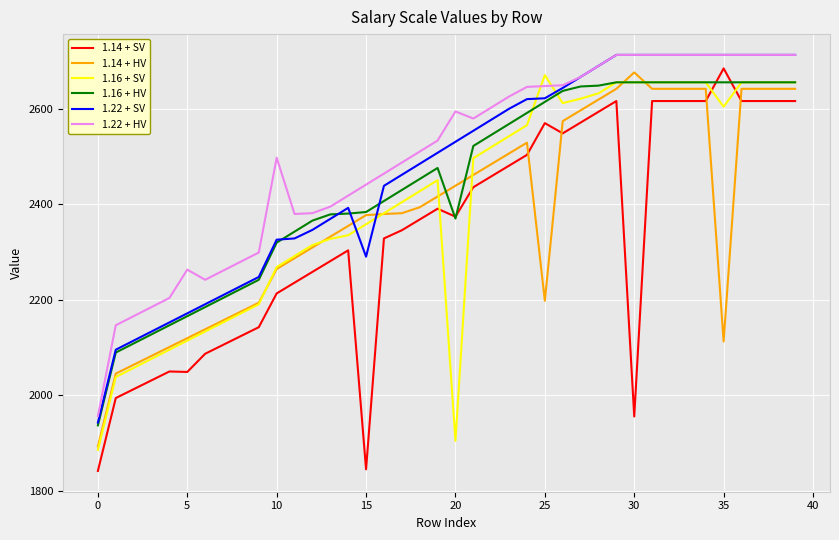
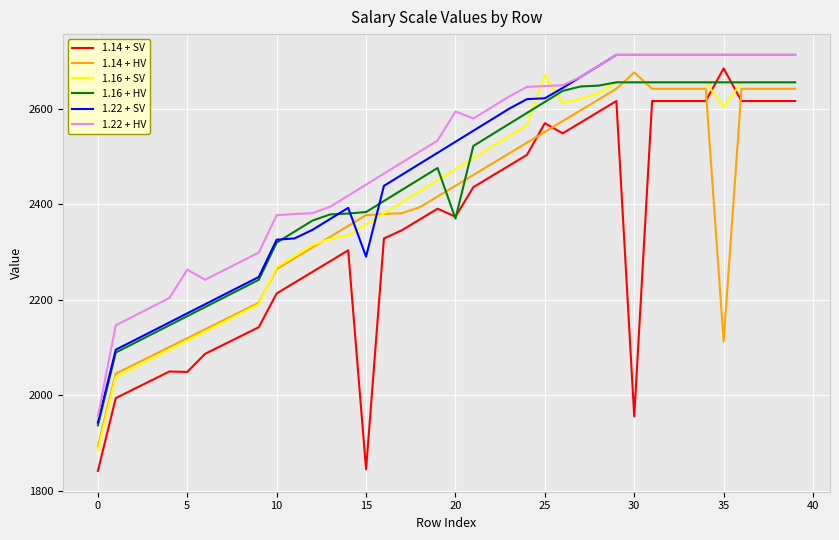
1.22 + HV, 10: 2500 -> 2380
1.16 + SV, 20: 1900 -> 2470
1.14 + HV, 25: 2200 -> 2550
